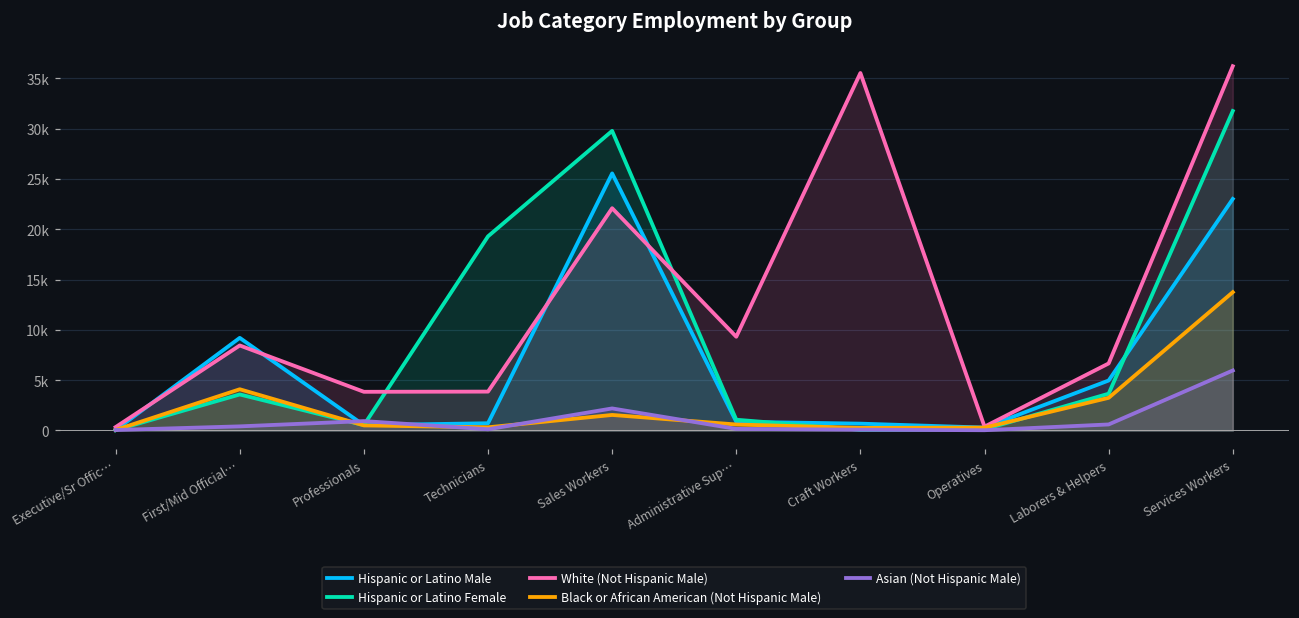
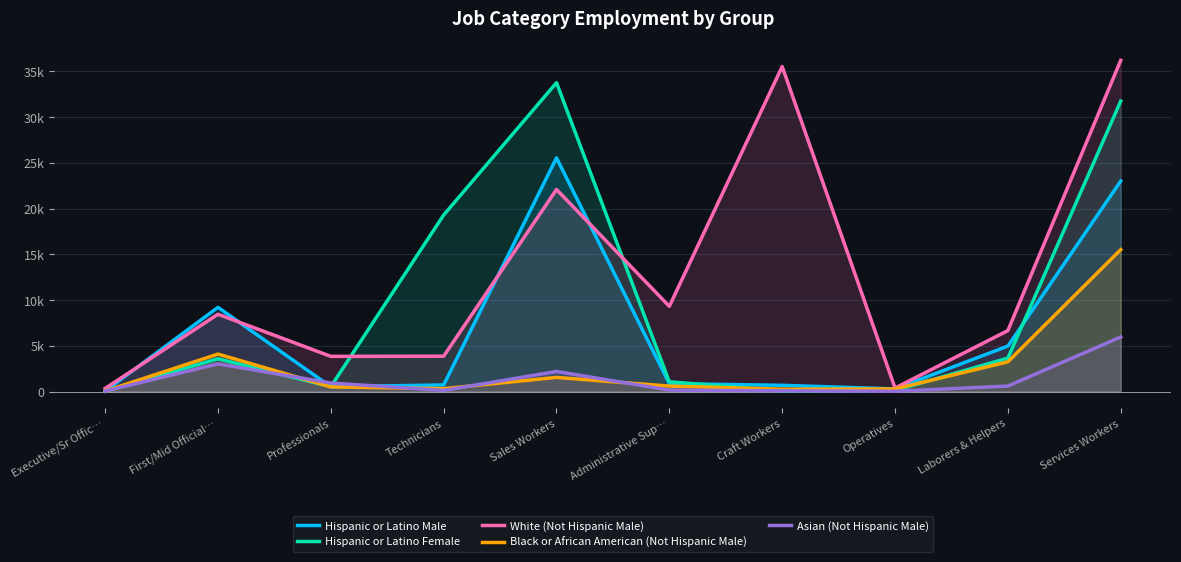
Asian (Not Hispanic Male), First/Mid Official…: 0 -> 3000
Hispanic or Latino Female, Sales Workers: 30000 -> 34000
Black or African American (Not Hispanic Male), Services Workers: 14000 -> 16000
